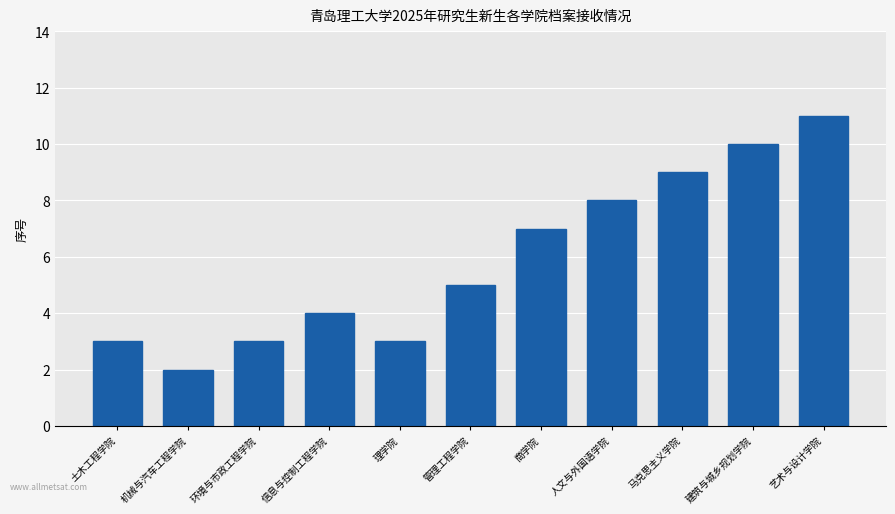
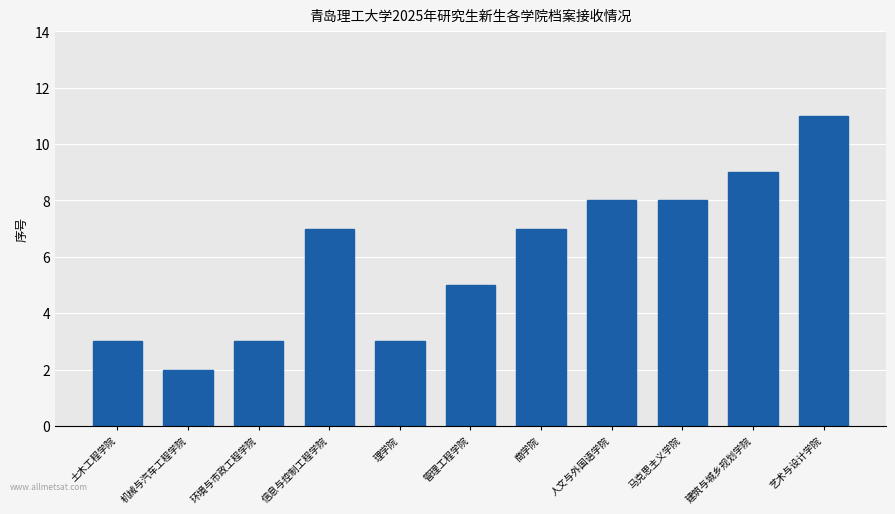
信息与控制工程学院: 4 -> 7
马克思主义学院: 9 -> 8
建筑与城乡规划学院: 10 -> 9
